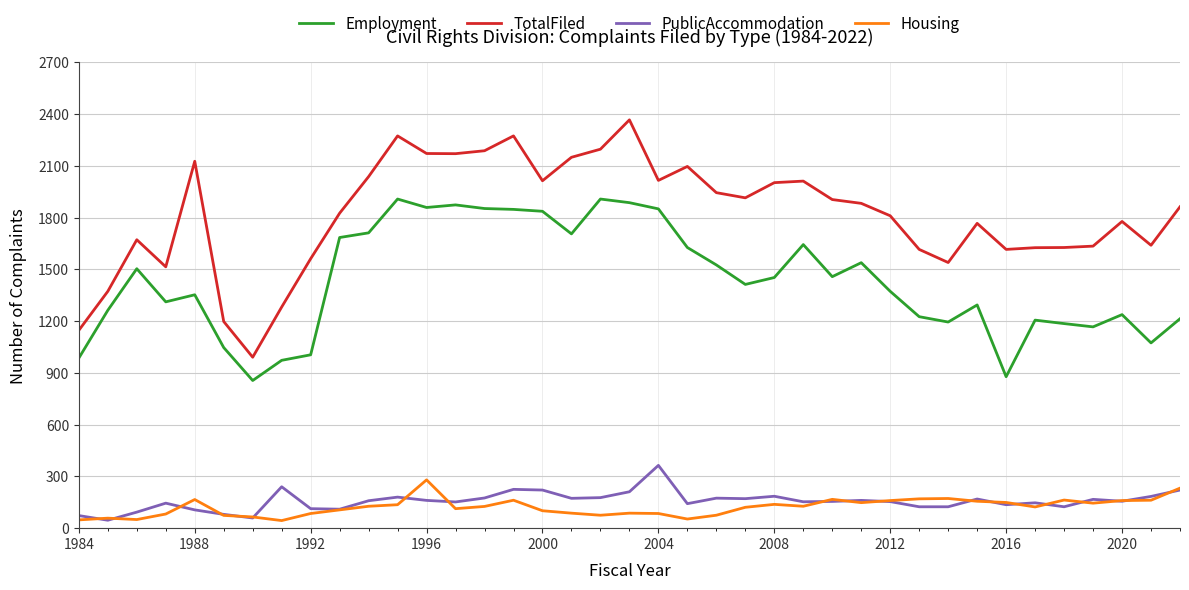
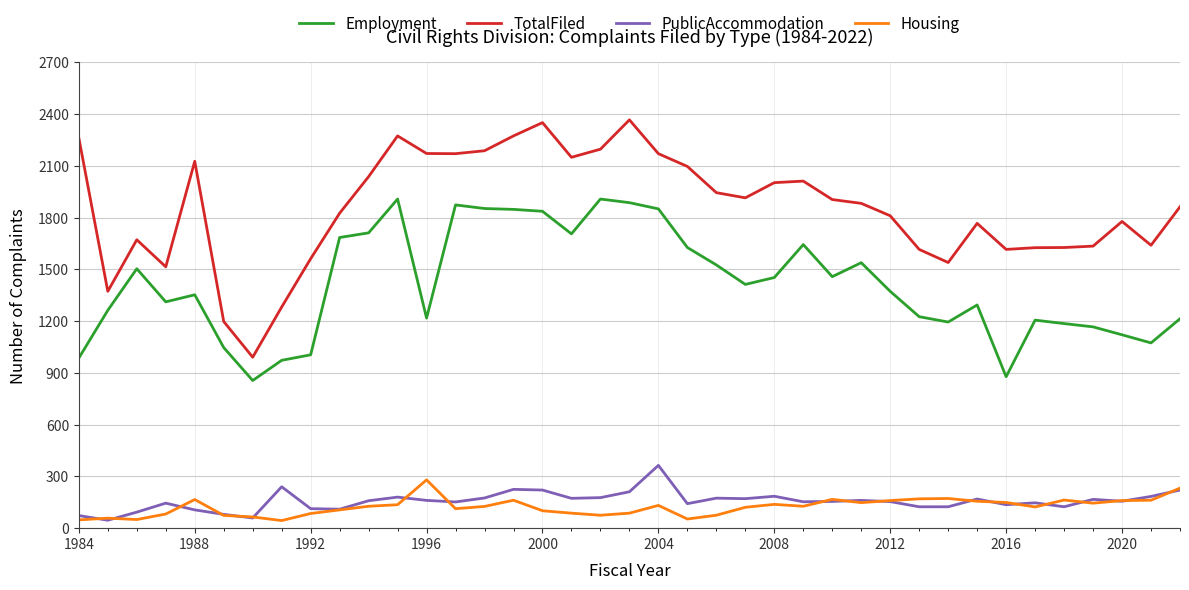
TotalFiled, 1984: 1150 -> 2260
Employment, 1996: 1860 -> 1220
TotalFiled, 2000: 2010 -> 2350
TotalFiled, 2004: 2020 -> 2170
Housing, 2004: 90 -> 130
Employment, 2020: 1240 -> 1120
